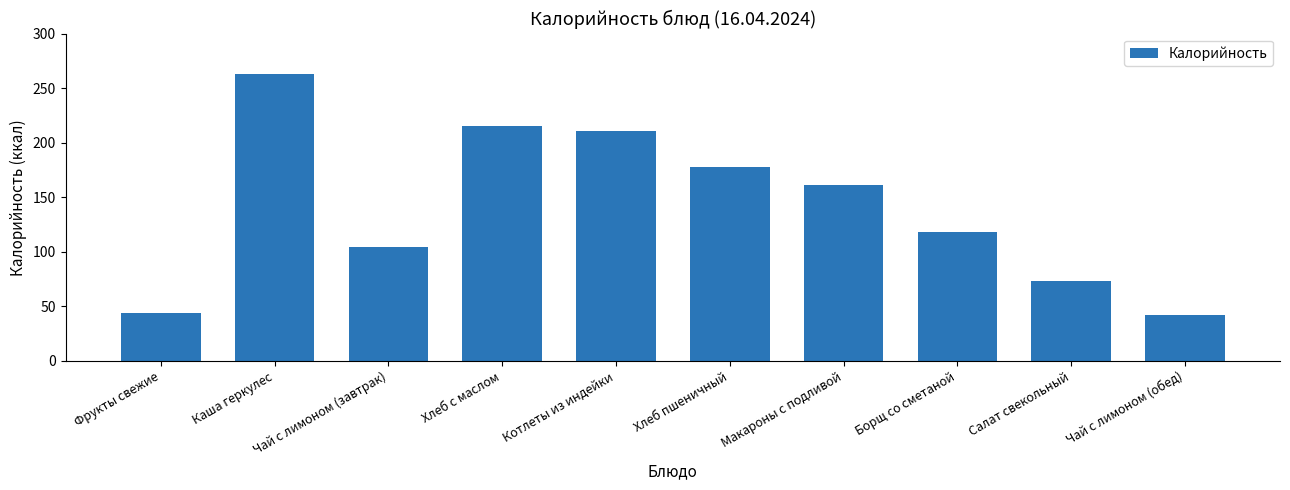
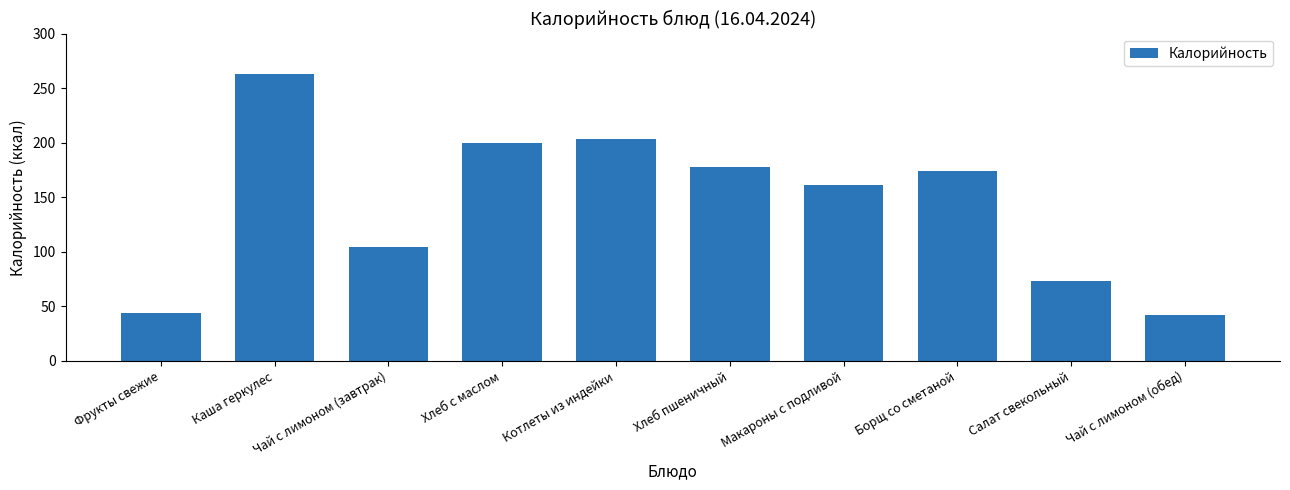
Хлеб с маслом: 215 -> 200
Котлеты из индейки: 211 -> 203
Борщ со сметаной: 118 -> 174
